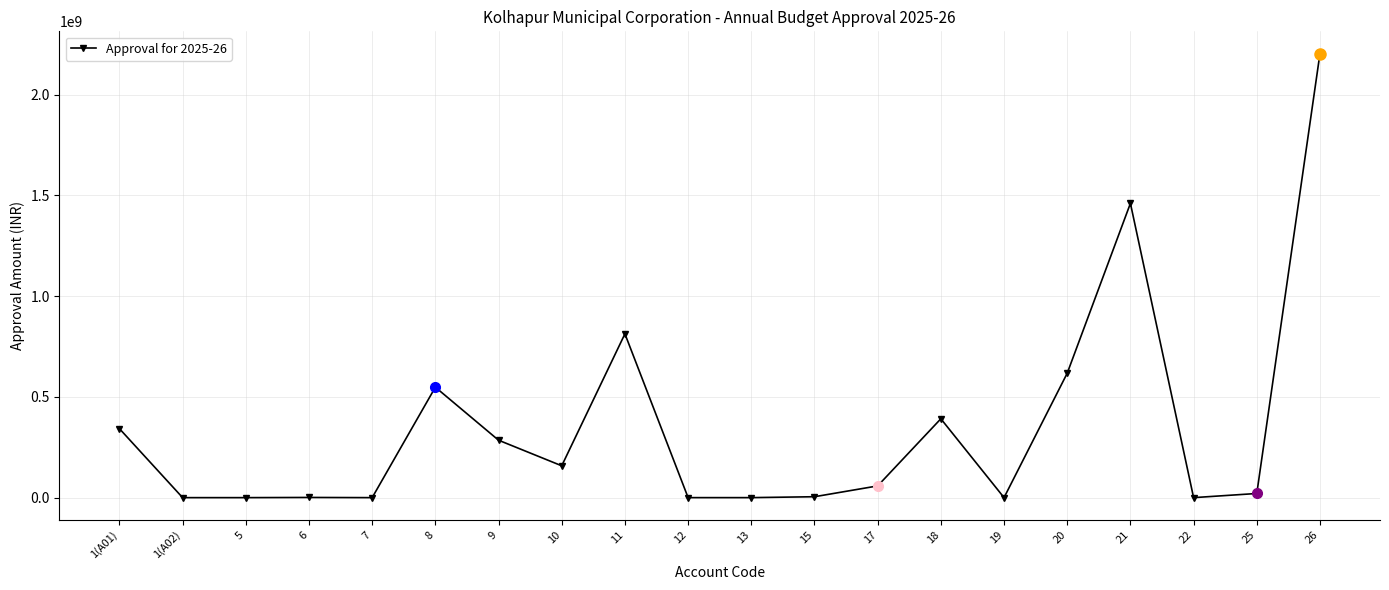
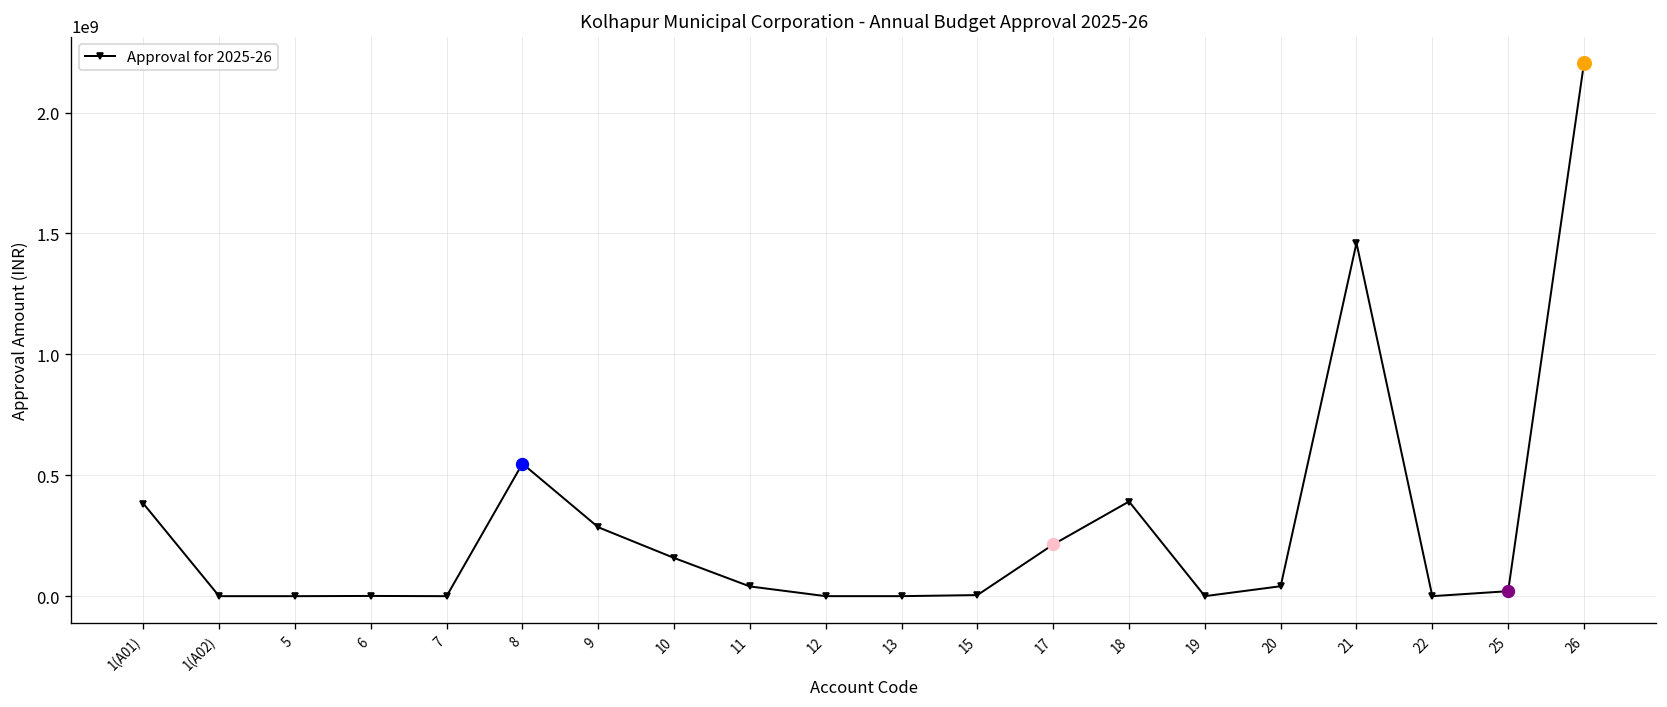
Approval for 2025-26, 1(A01): 340000000 -> 380000000
Approval for 2025-26, 11: 810000000 -> 40000000
Approval for 2025-26, 17: 60000000 -> 210000000
Approval for 2025-26, 20: 620000000 -> 40000000
